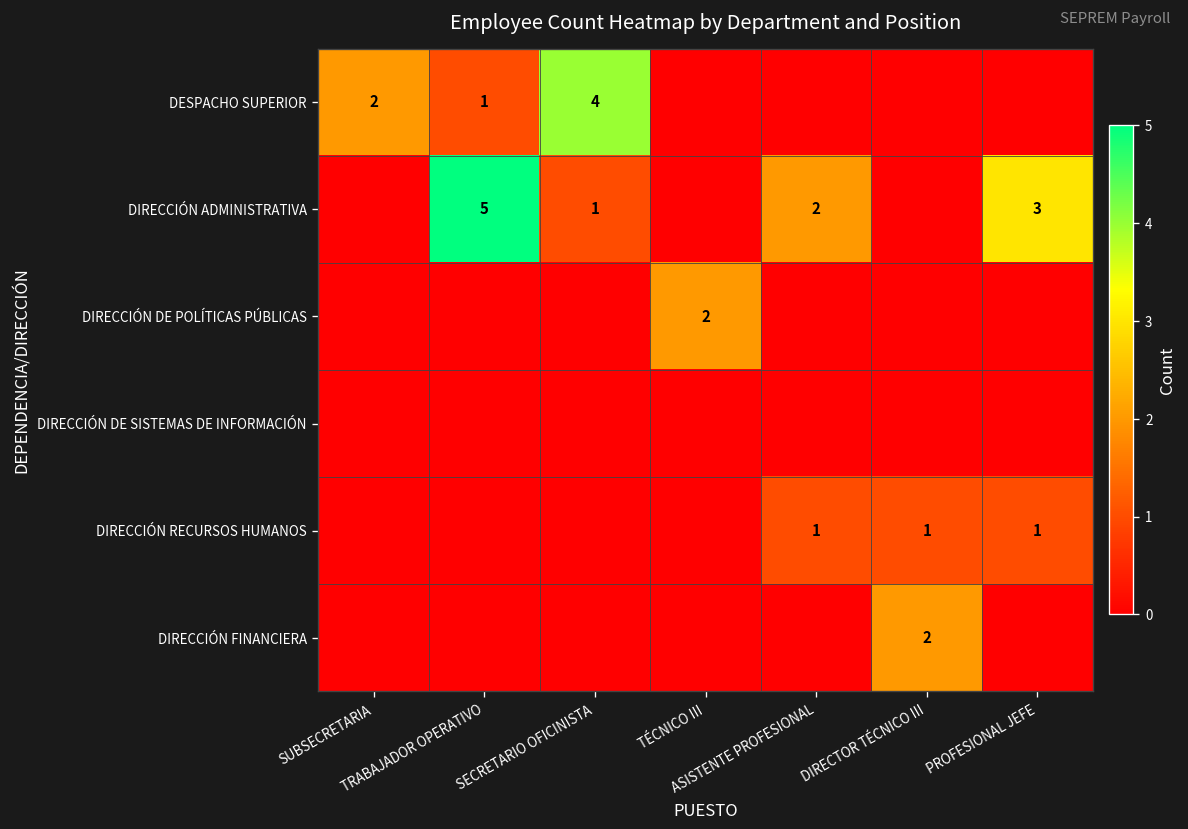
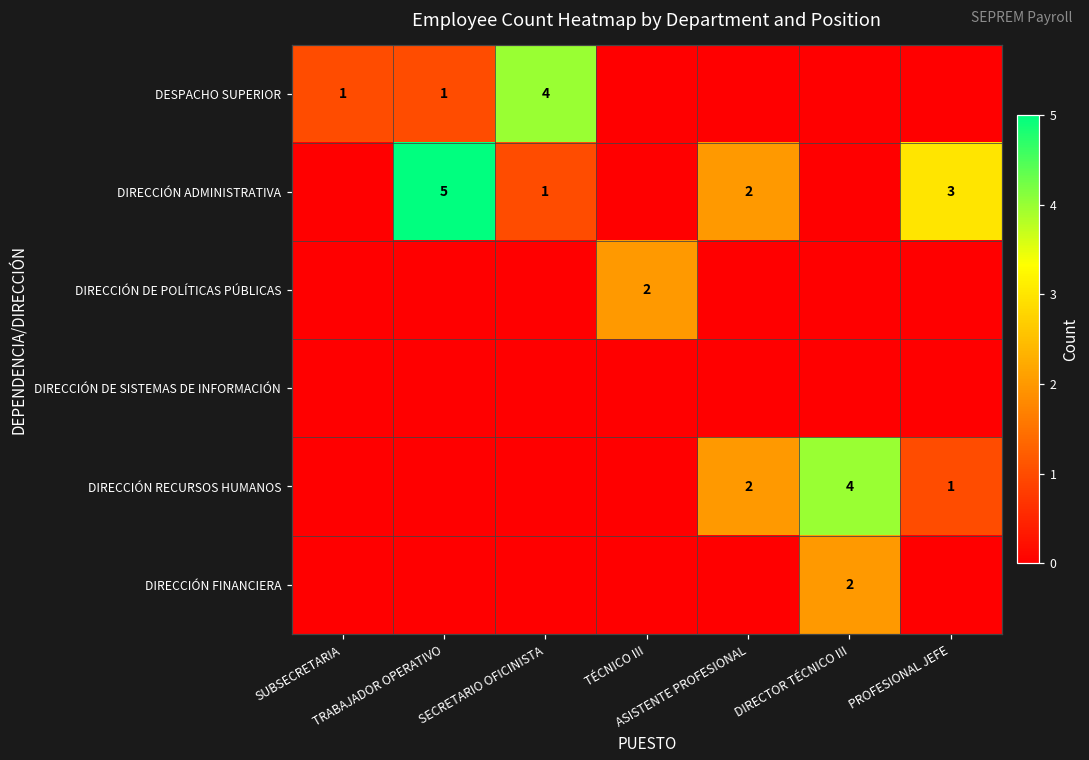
DESPACHO SUPERIOR, SUBSECRETARIA: 2 -> 1
DIRECCIÓN RECURSOS HUMANOS, ASISTENTE PROFESIONAL: 1 -> 2
DIRECCIÓN RECURSOS HUMANOS, DIRECTOR TÉCNICO III: 1 -> 4
